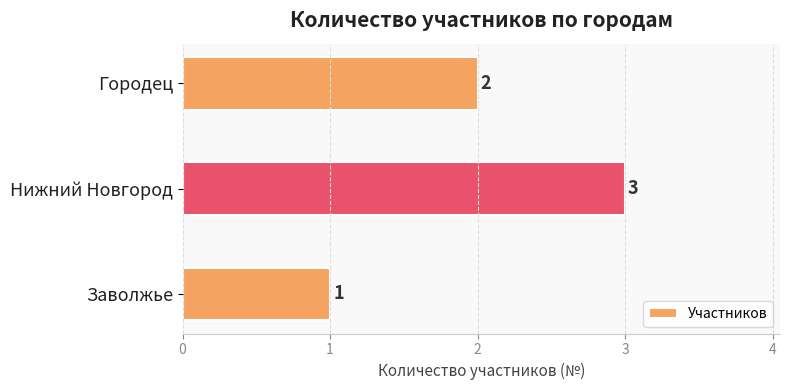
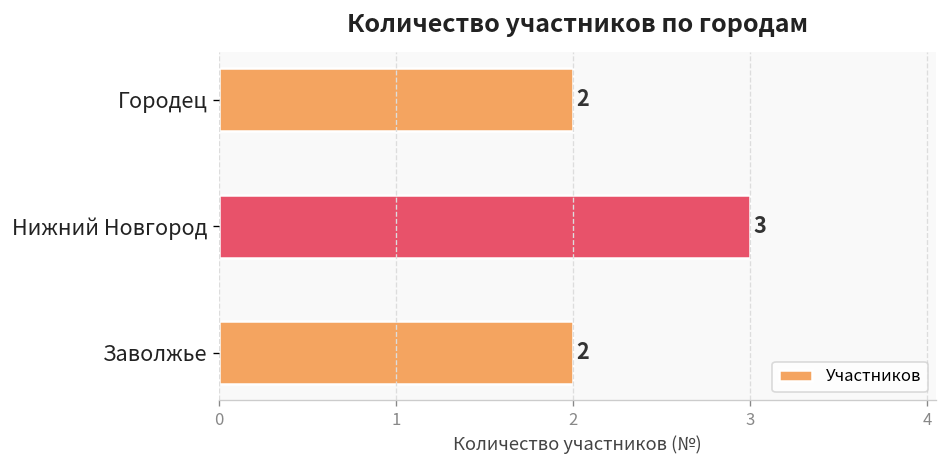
Заволжье: 1 -> 2
